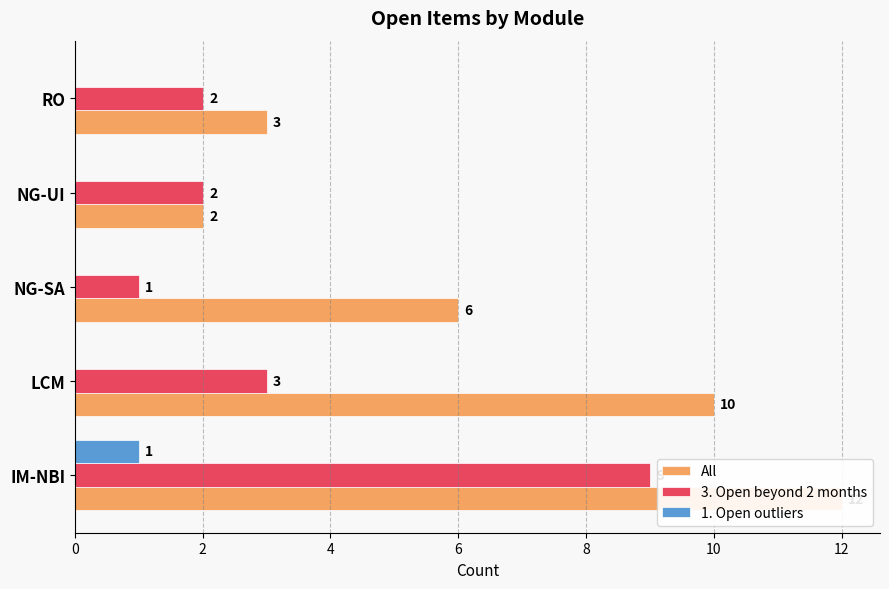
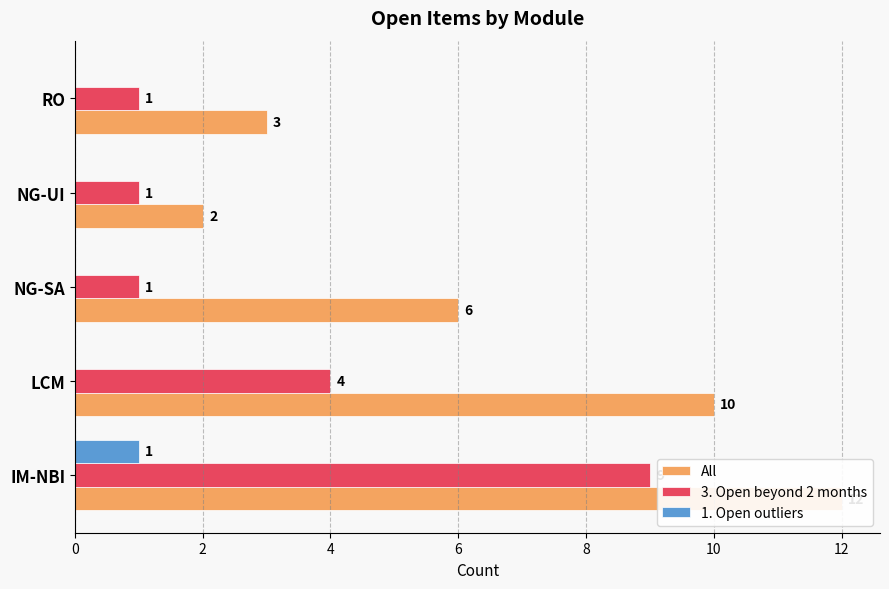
3. Open beyond 2 months, RO: 2 -> 1
3. Open beyond 2 months, NG-UI: 2 -> 1
3. Open beyond 2 months, LCM: 3 -> 4
